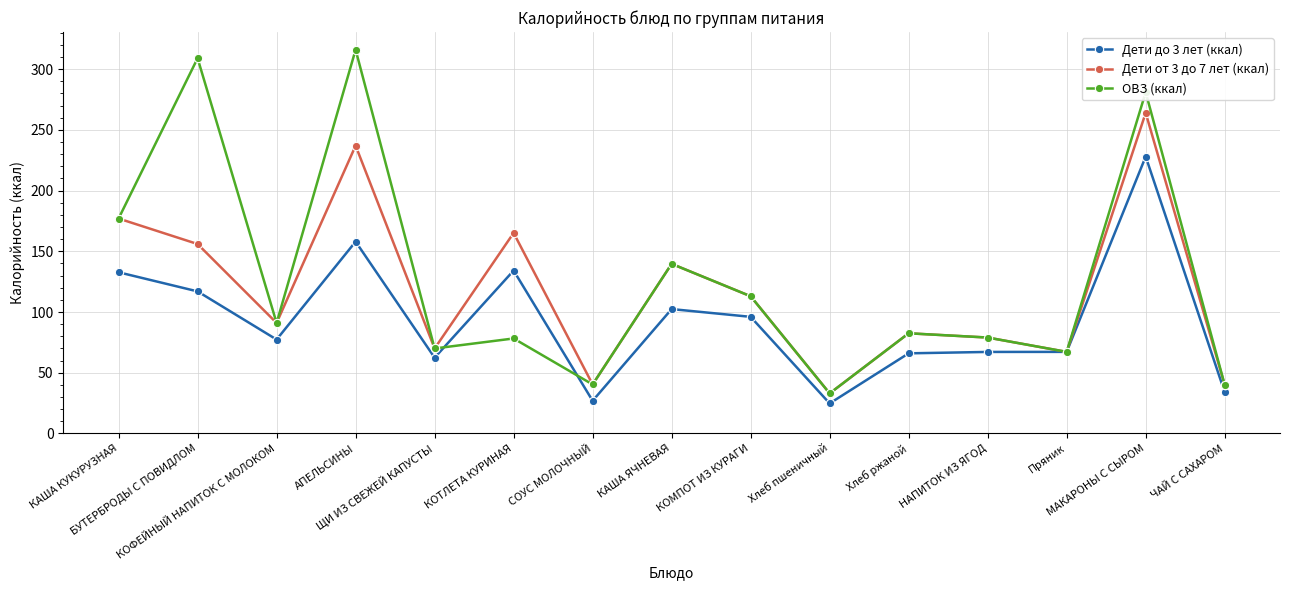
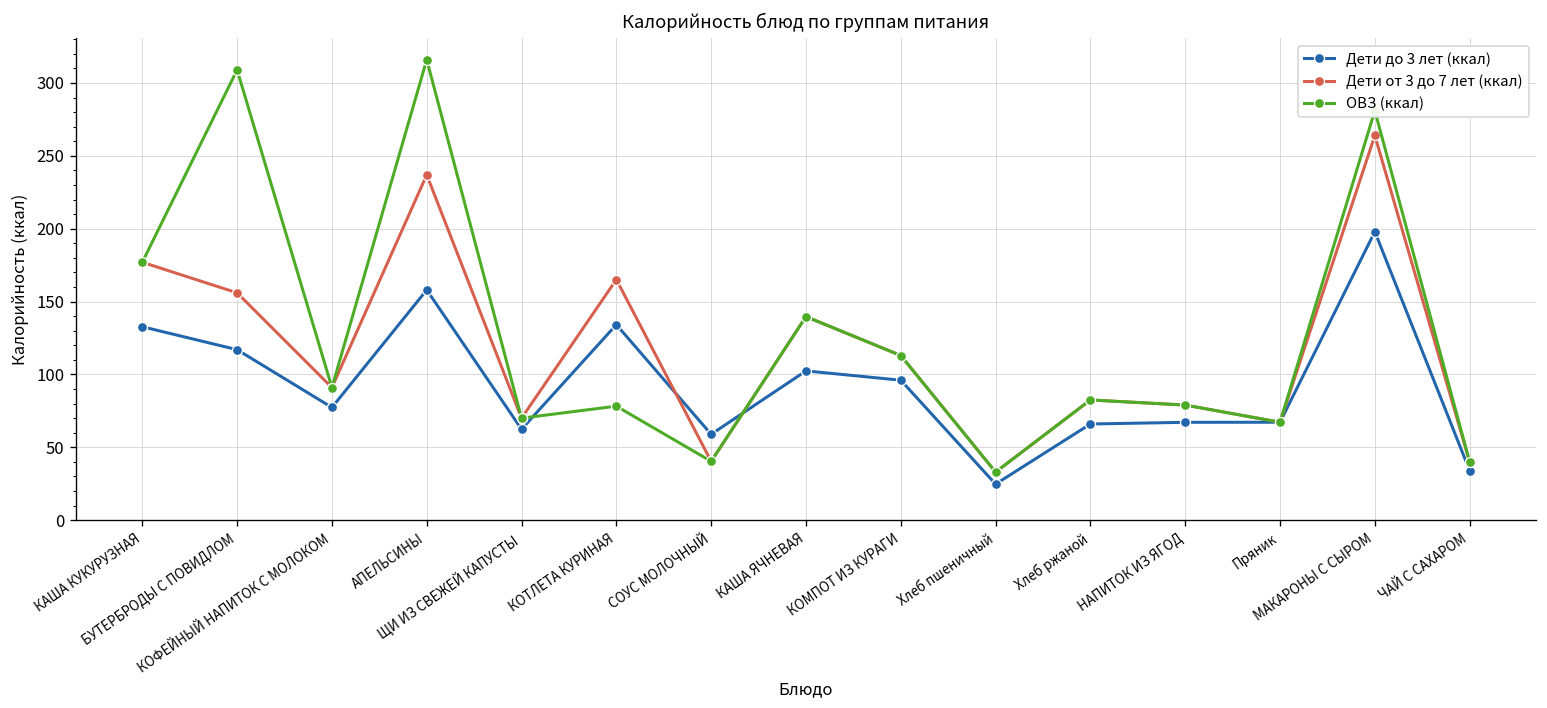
Дети до 3 лет (ккал), СОУС МОЛОЧНЫЙ: 27 -> 59
Дети до 3 лет (ккал), МАКАРОНЫ С СЫРОМ: 228 -> 198
